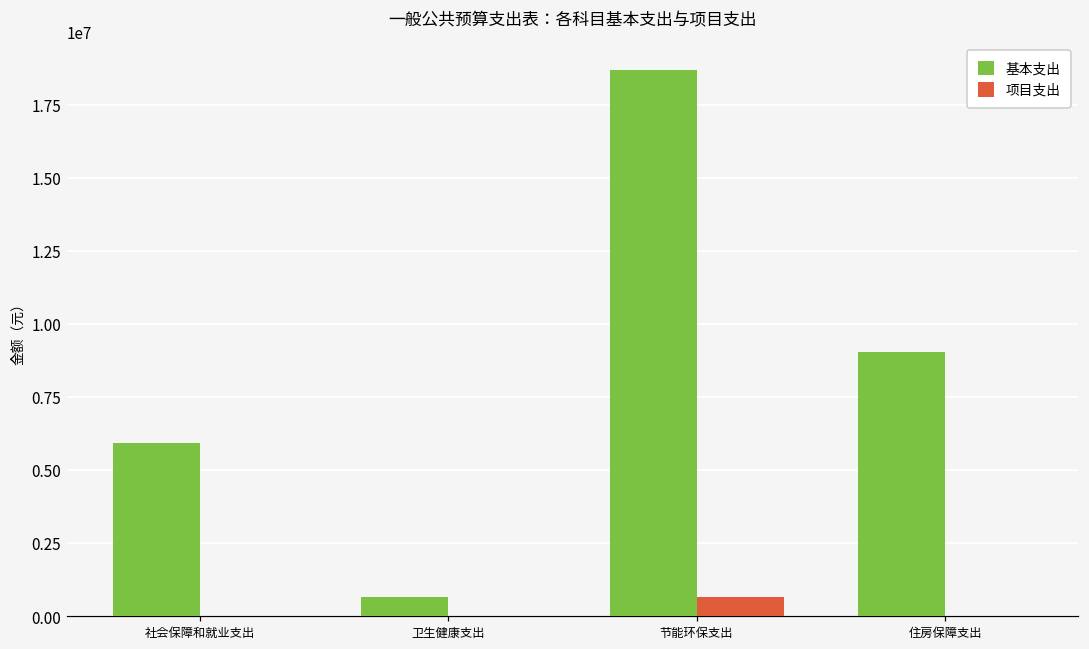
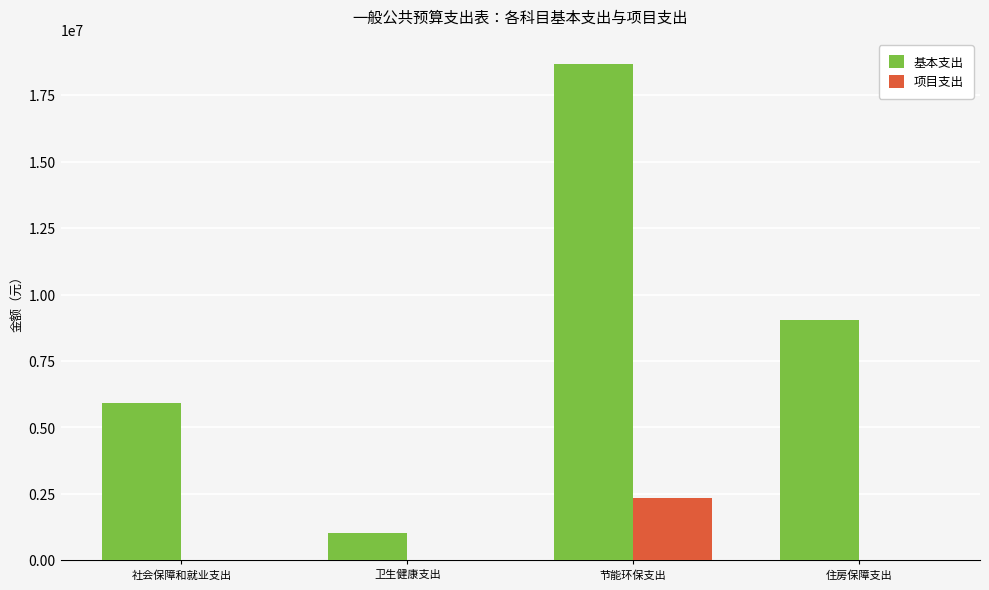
基本支出, 卫生健康支出: 700000 -> 1000000
项目支出, 节能环保支出: 700000 -> 2300000
